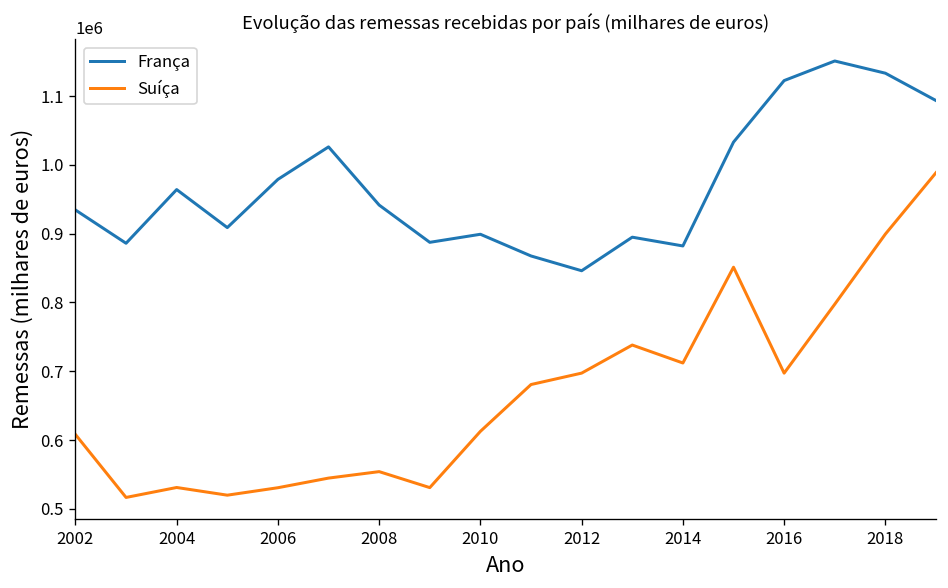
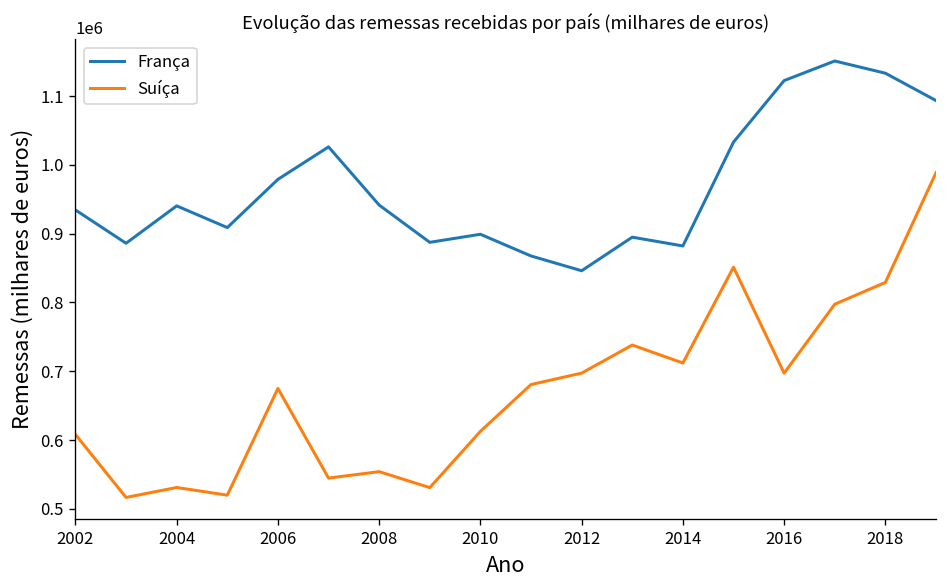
França, 2004: 960000 -> 940000
Suíça, 2006: 530000 -> 680000
Suíça, 2018: 900000 -> 830000
